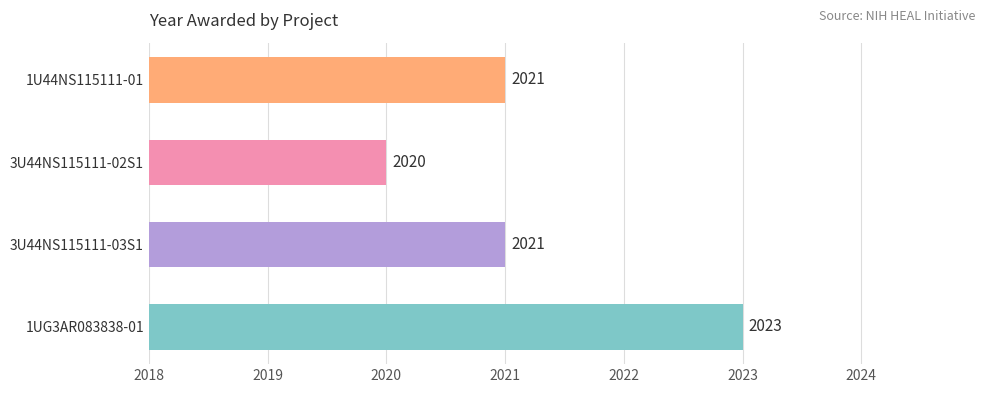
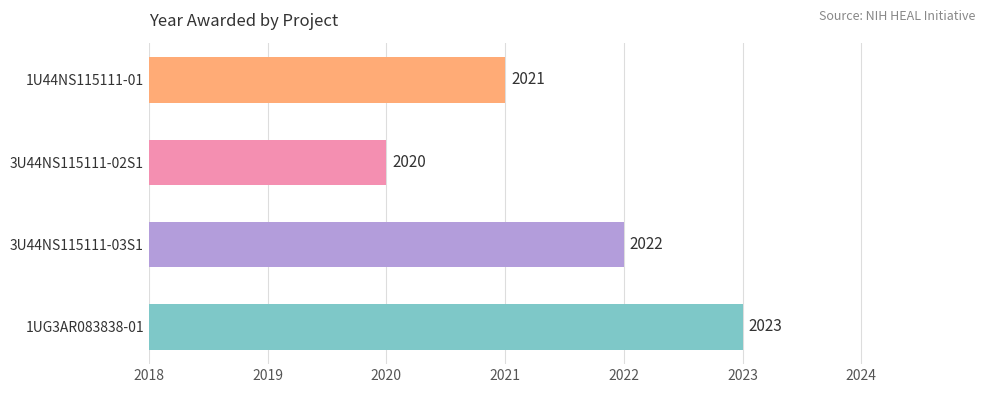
3U44NS115111-03S1: 2021 -> 2022
